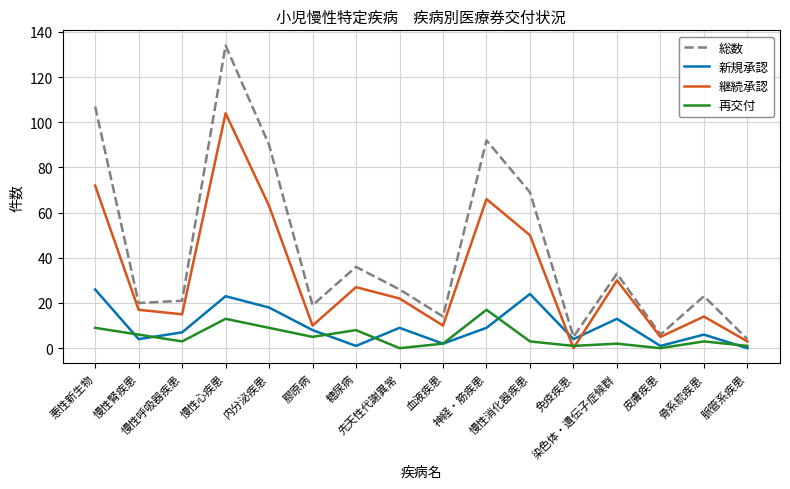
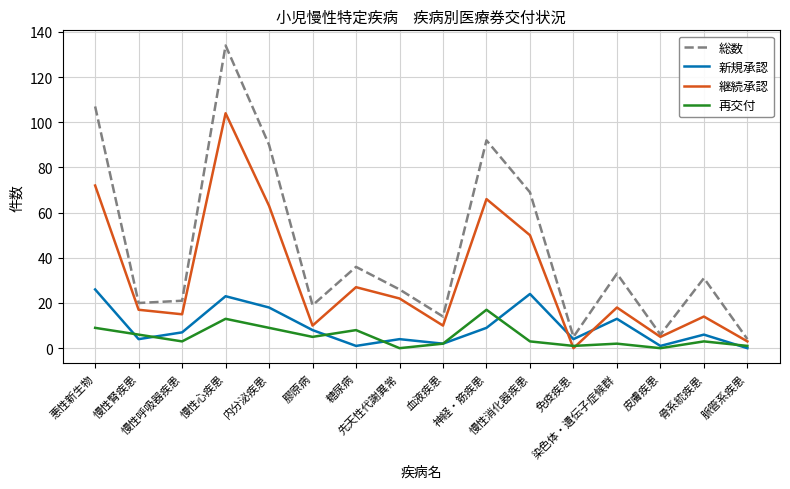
新規承認, 先天性代謝異常: 9 -> 4
継続承認, 染色体・遺伝子症候群: 30 -> 18
総数, 骨系統疾患: 23 -> 31
